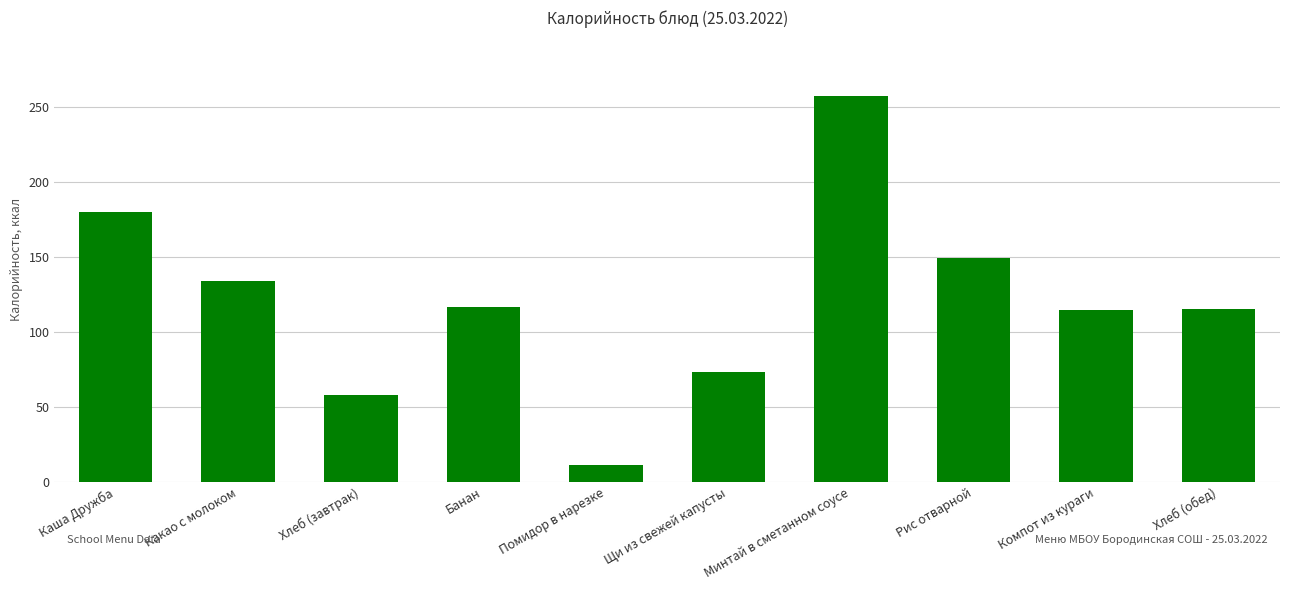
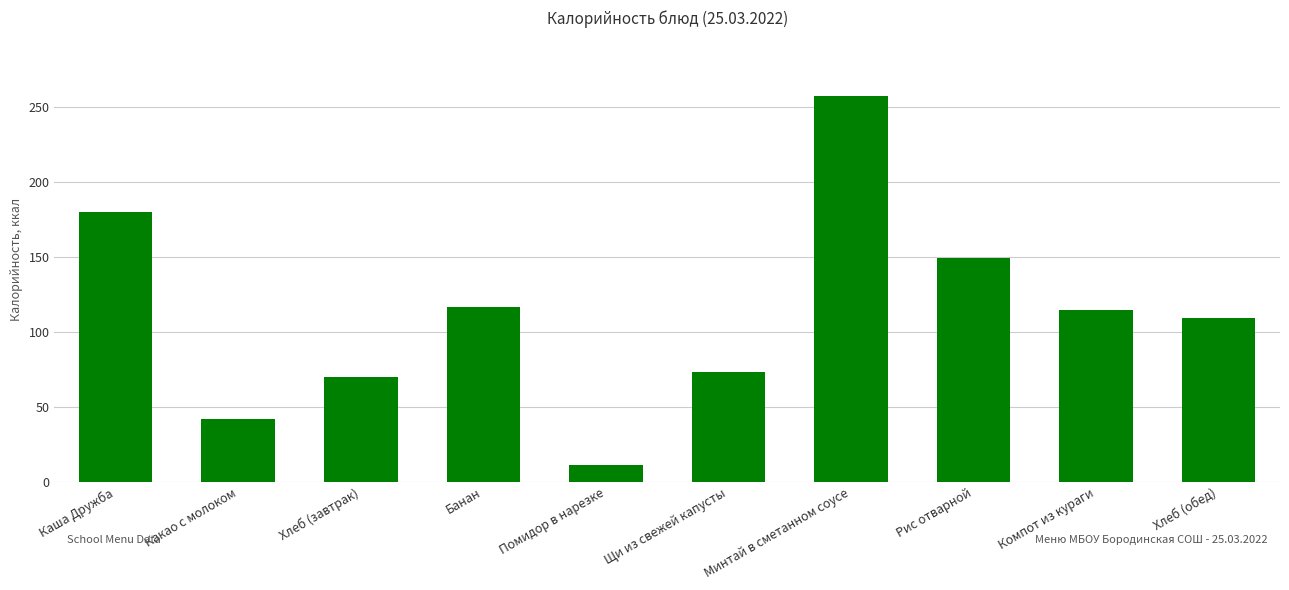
Какао с молоком: 134 -> 42
Хлеб (завтрак): 58 -> 70
Хлеб (обед): 116 -> 110
